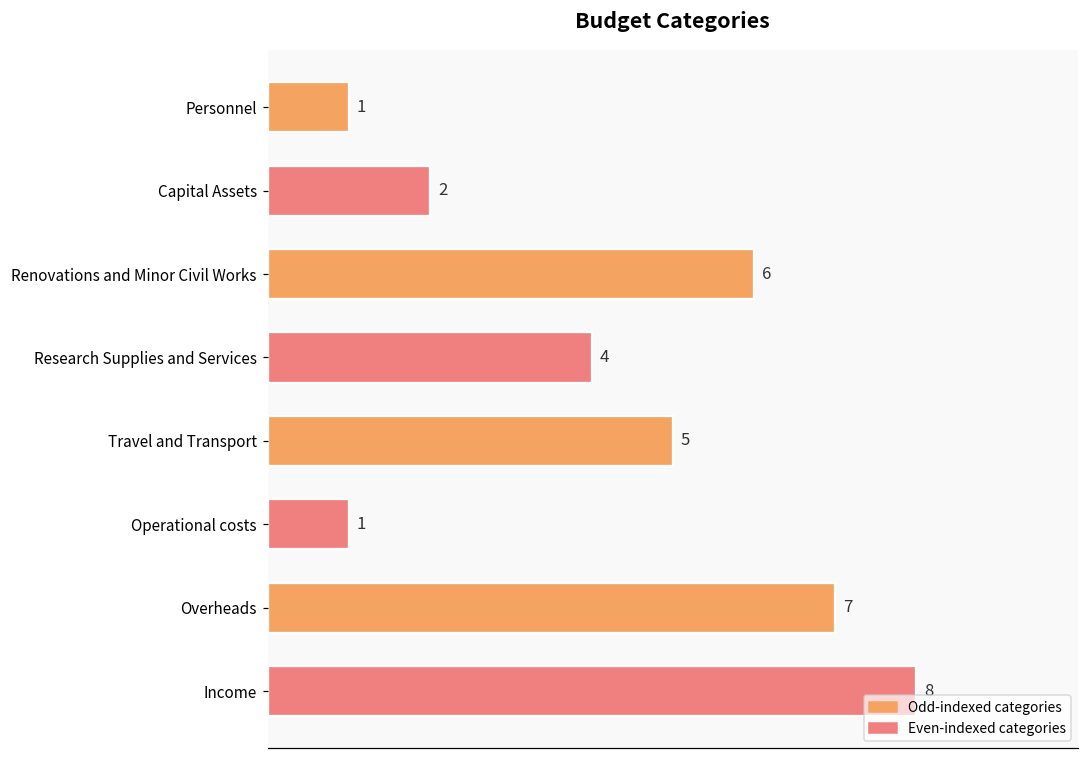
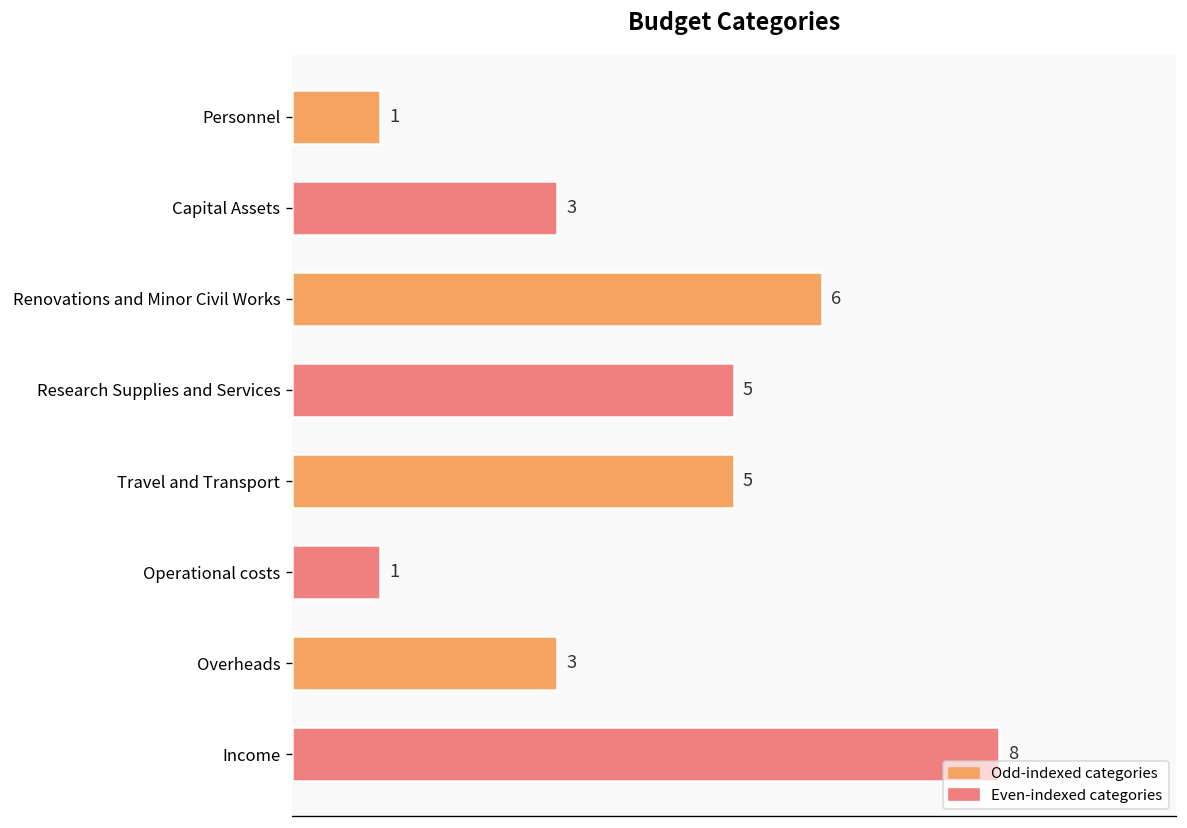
Capital Assets: 2 -> 3
Research Supplies and Services: 4 -> 5
Overheads: 7 -> 3
